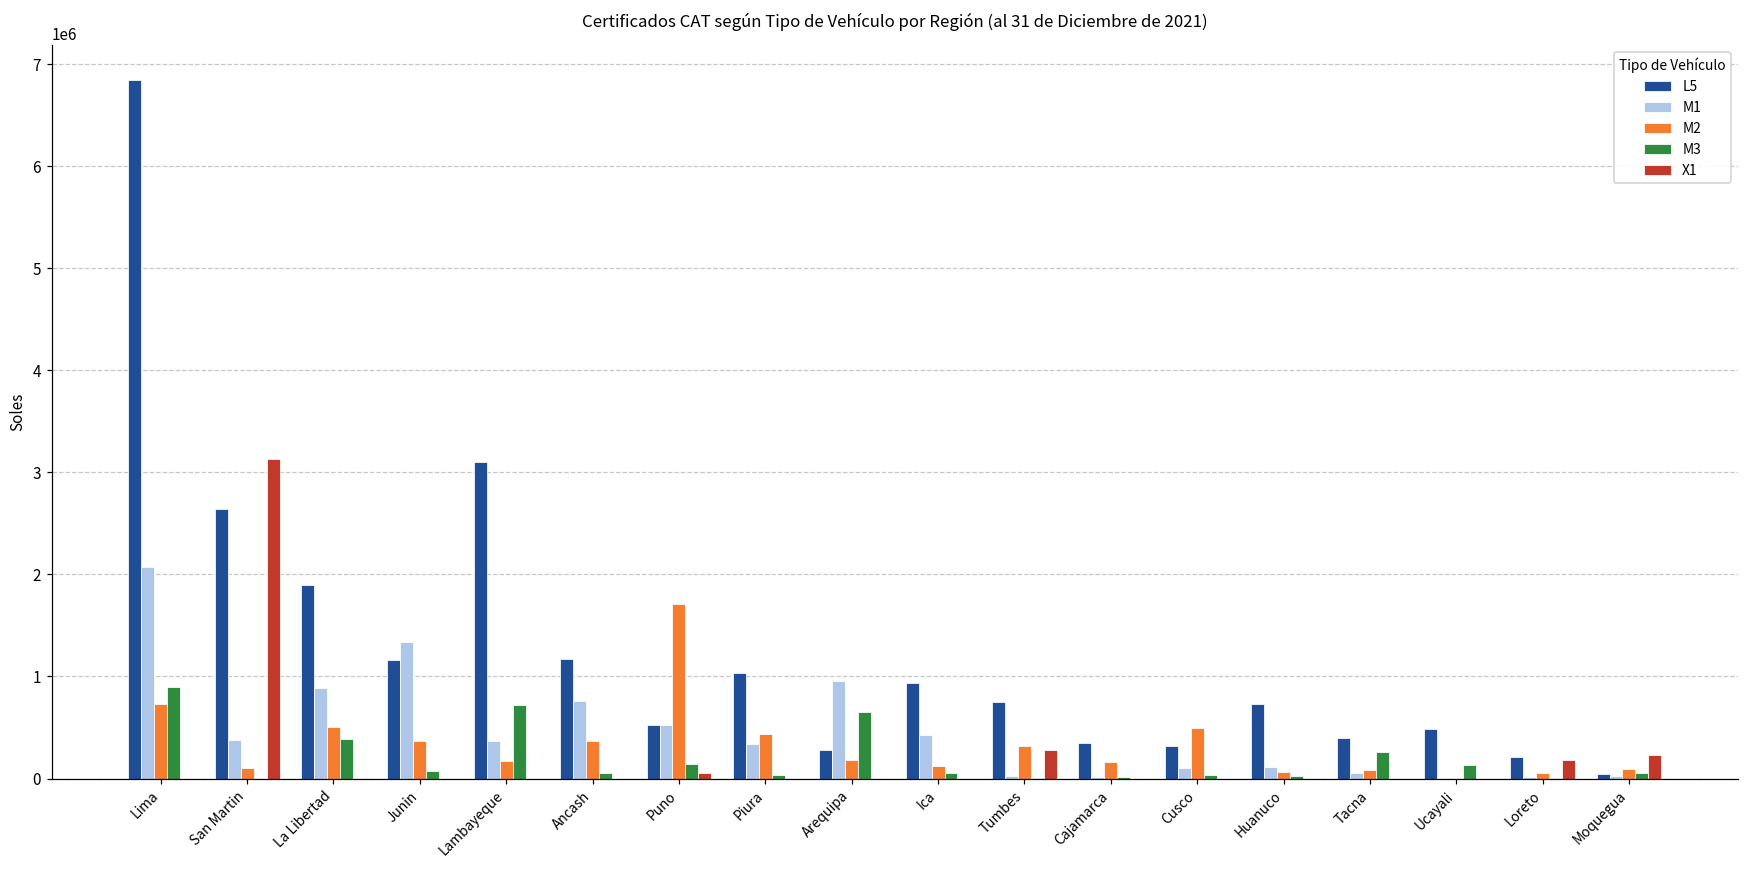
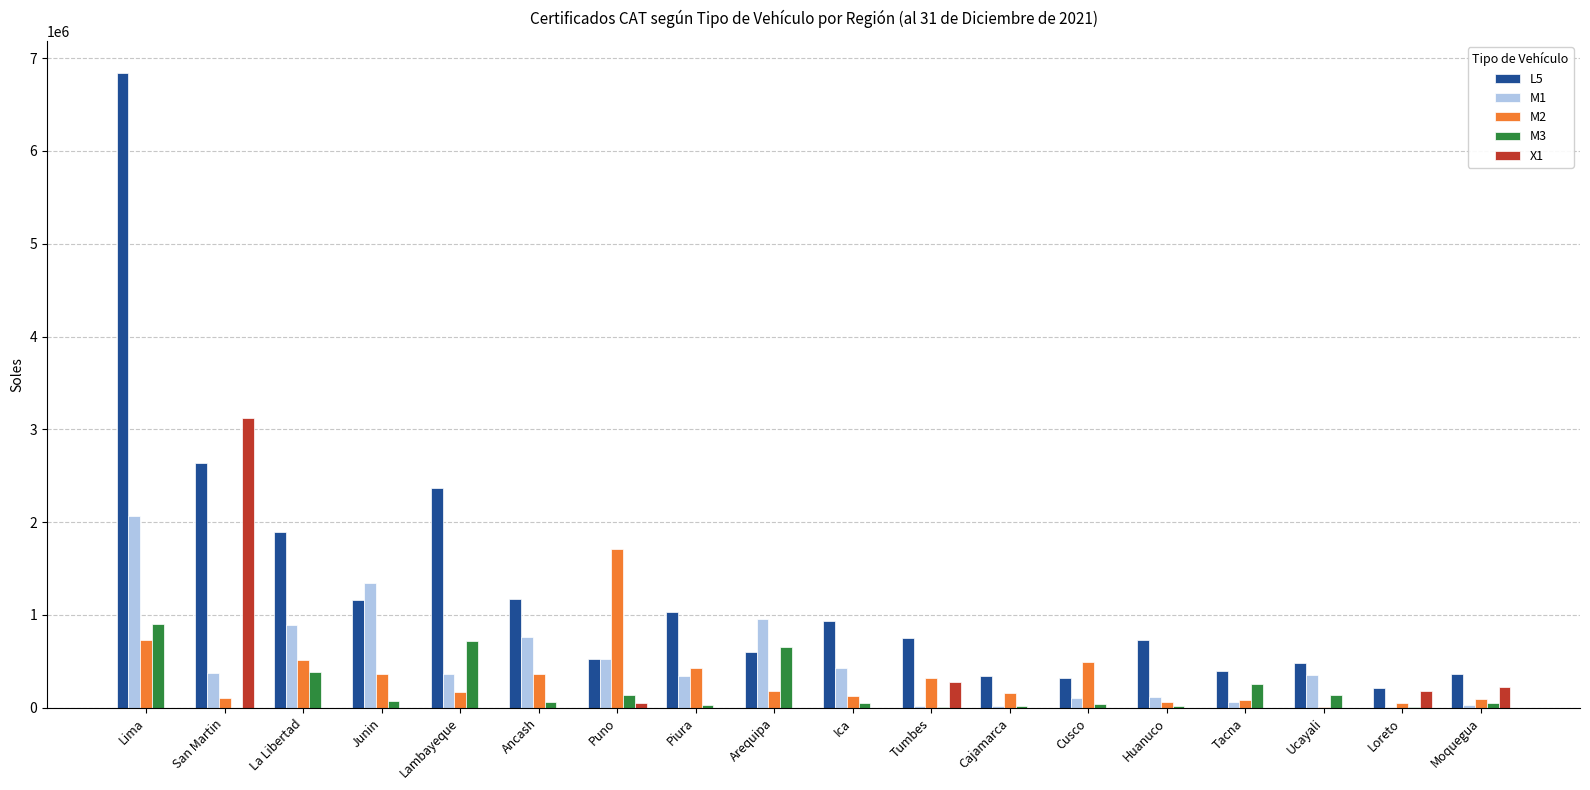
L5, Lambayeque: 3100000 -> 2400000
L5, Arequipa: 300000 -> 600000
M1, Ucayali: 0 -> 400000
L5, Moquegua: 0 -> 400000
